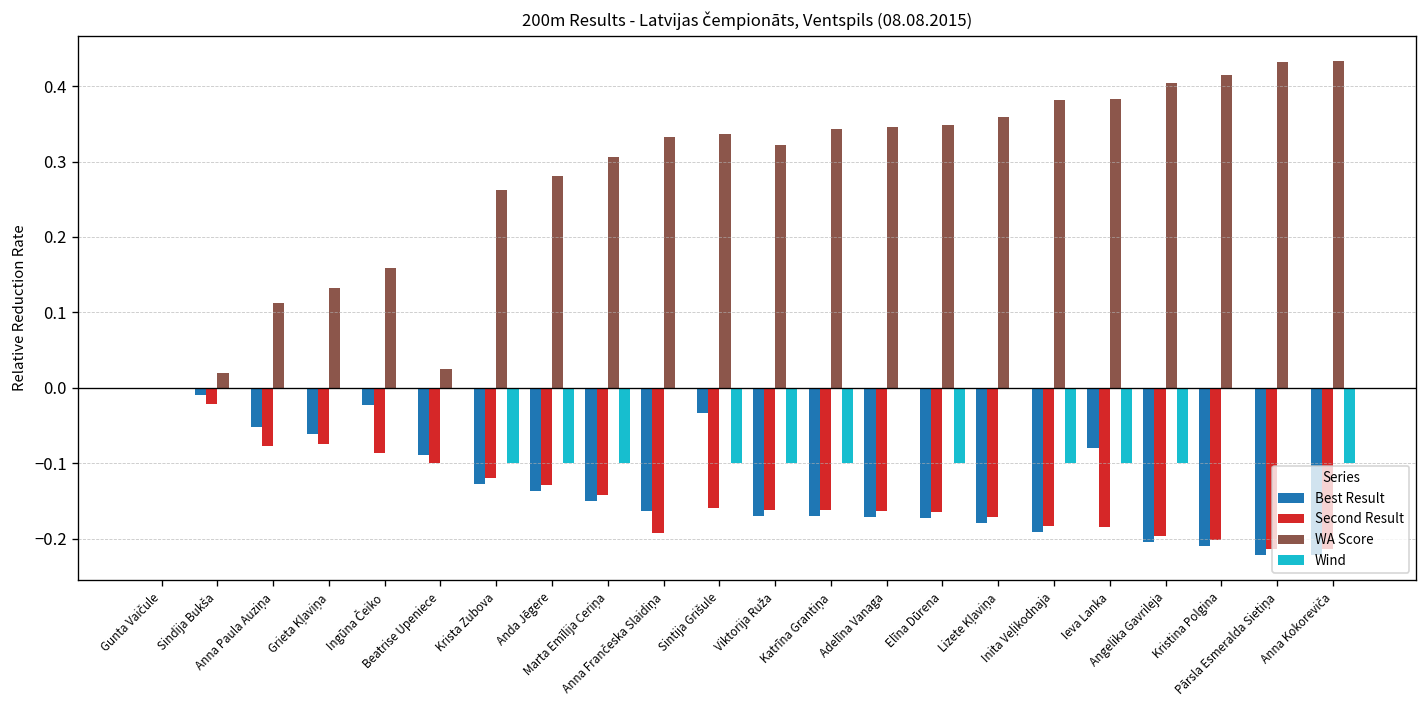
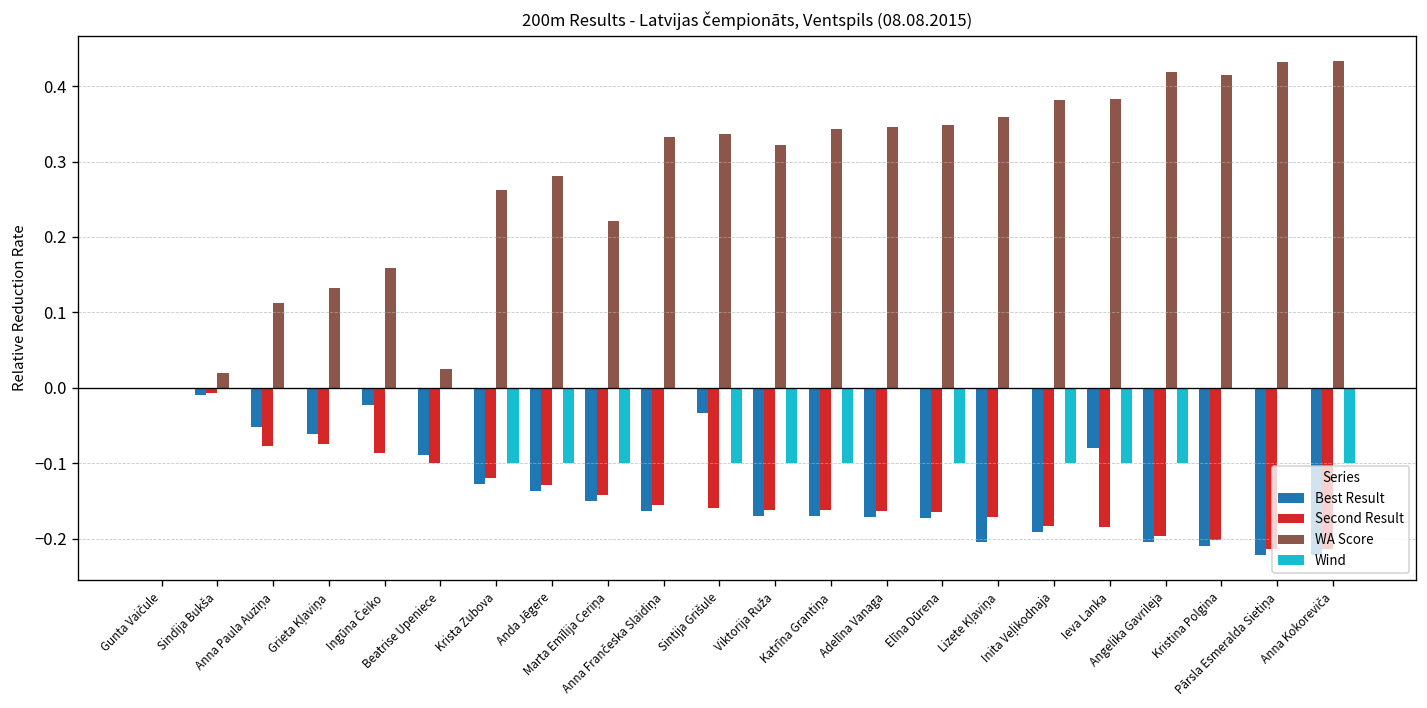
Second Result, Sindija Bukša: -0.02 -> -0.01
WA Score, Marta Emīlija Ceriņa: 0.31 -> 0.22
Second Result, Anna Frančeska Slaidiņa: -0.19 -> -0.16
Best Result, Lizete Kļaviņa: -0.18 -> -0.20
WA Score, Angelika Gavrileja: 0.40 -> 0.42
